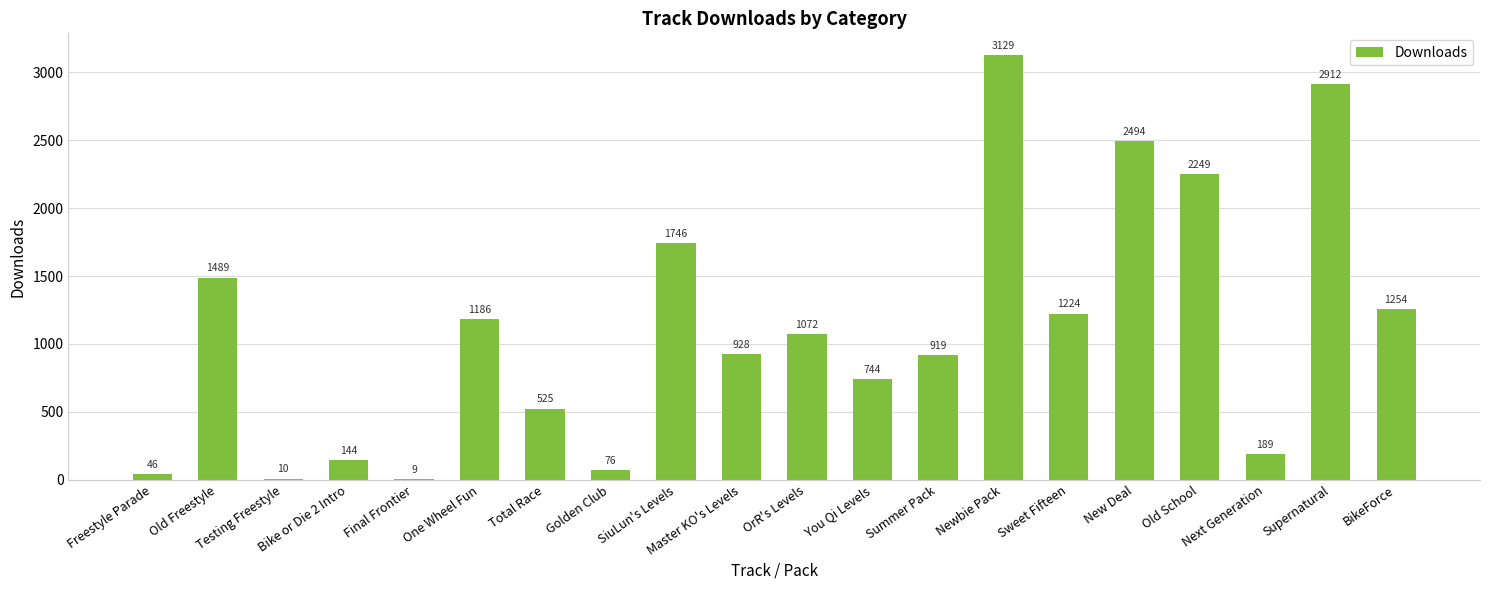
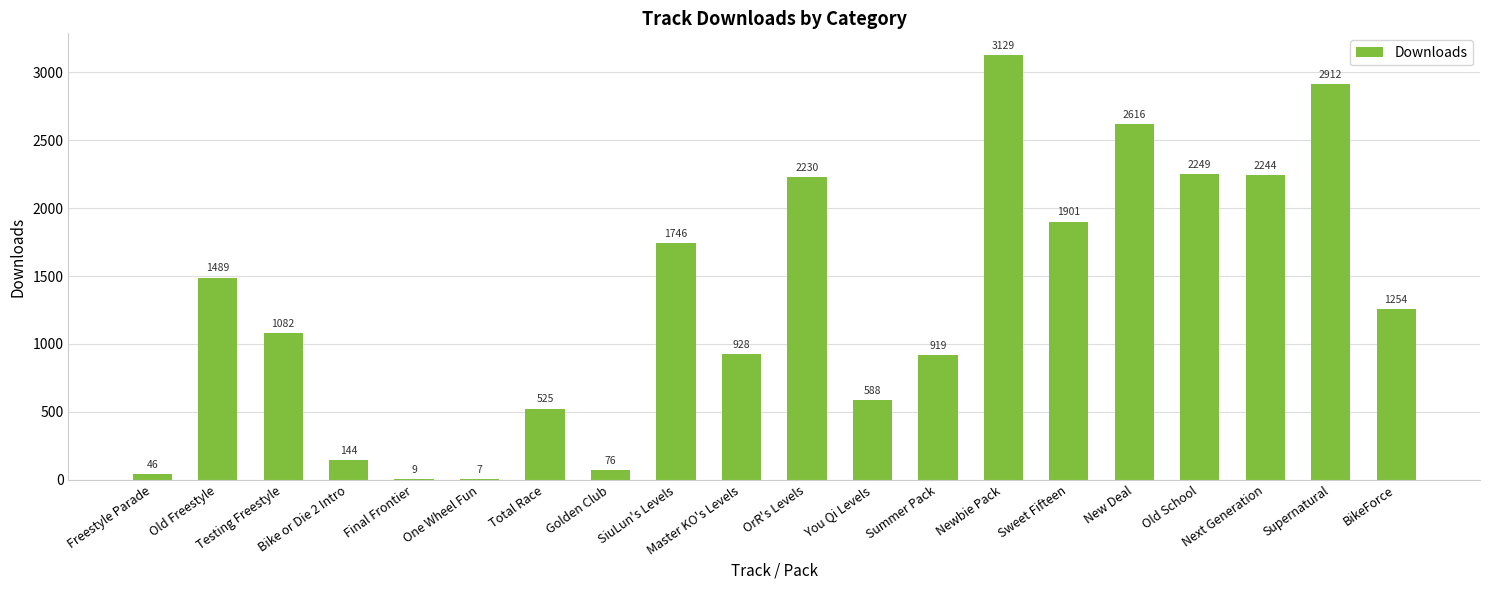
Testing Freestyle: 10 -> 1082
One Wheel Fun: 1186 -> 7
OrR's Levels: 1072 -> 2230
You Qi Levels: 744 -> 588
Sweet Fifteen: 1224 -> 1901
New Deal: 2494 -> 2616
Next Generation: 189 -> 2244
